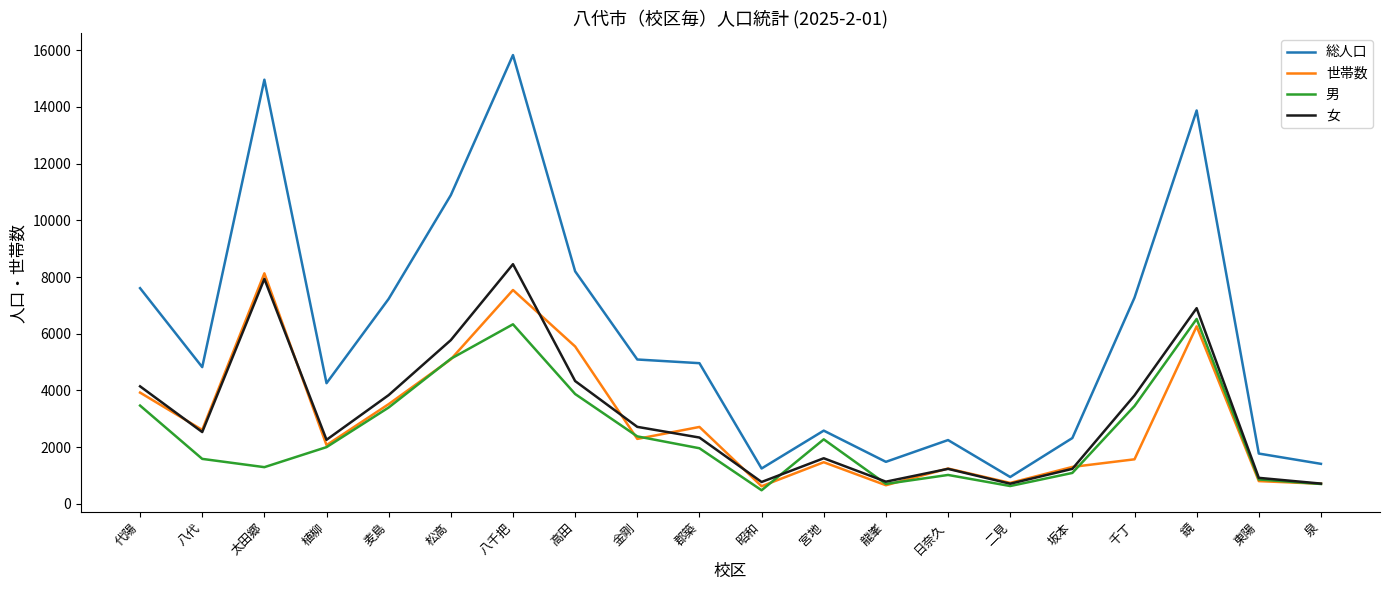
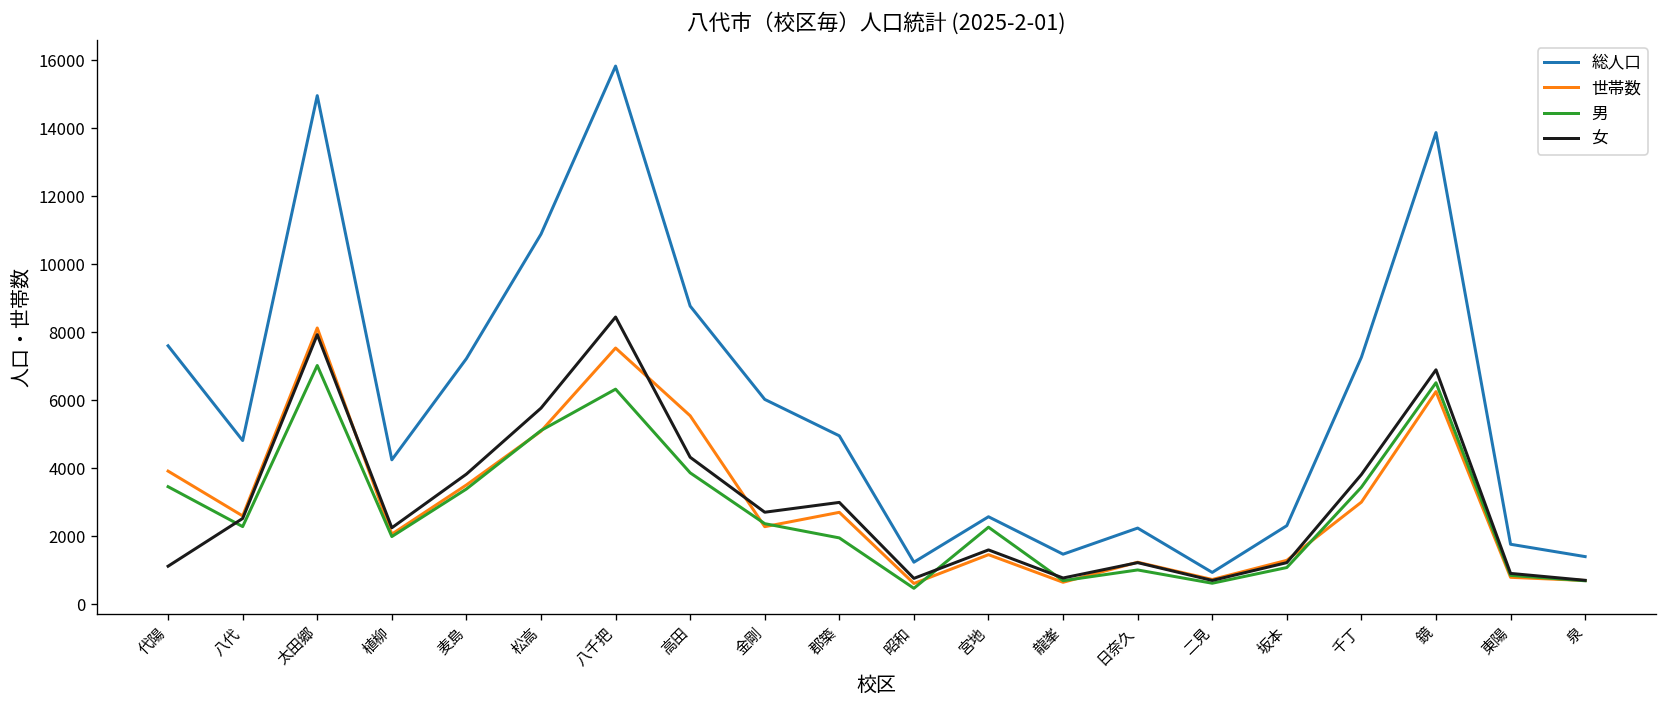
女, 代陽: 4100 -> 1100
男, 八代: 1600 -> 2300
男, 太田郷: 1300 -> 7000
総人口, 高田: 8200 -> 8800
総人口, 金剛: 5100 -> 6000
女, 郡築: 2300 -> 3000
世帯数, 千丁: 1600 -> 3000
